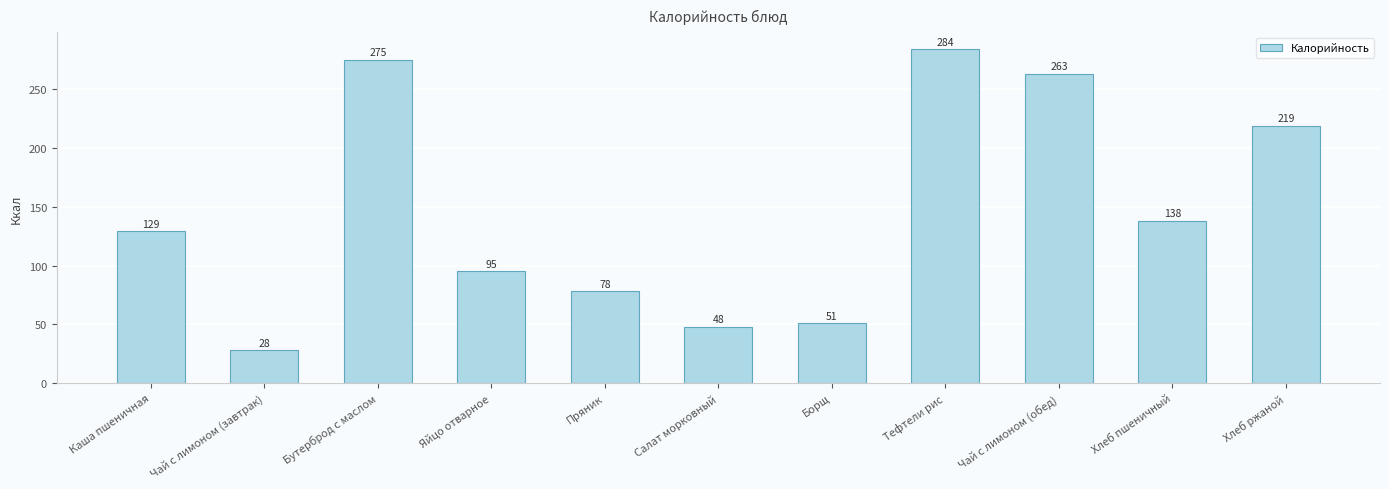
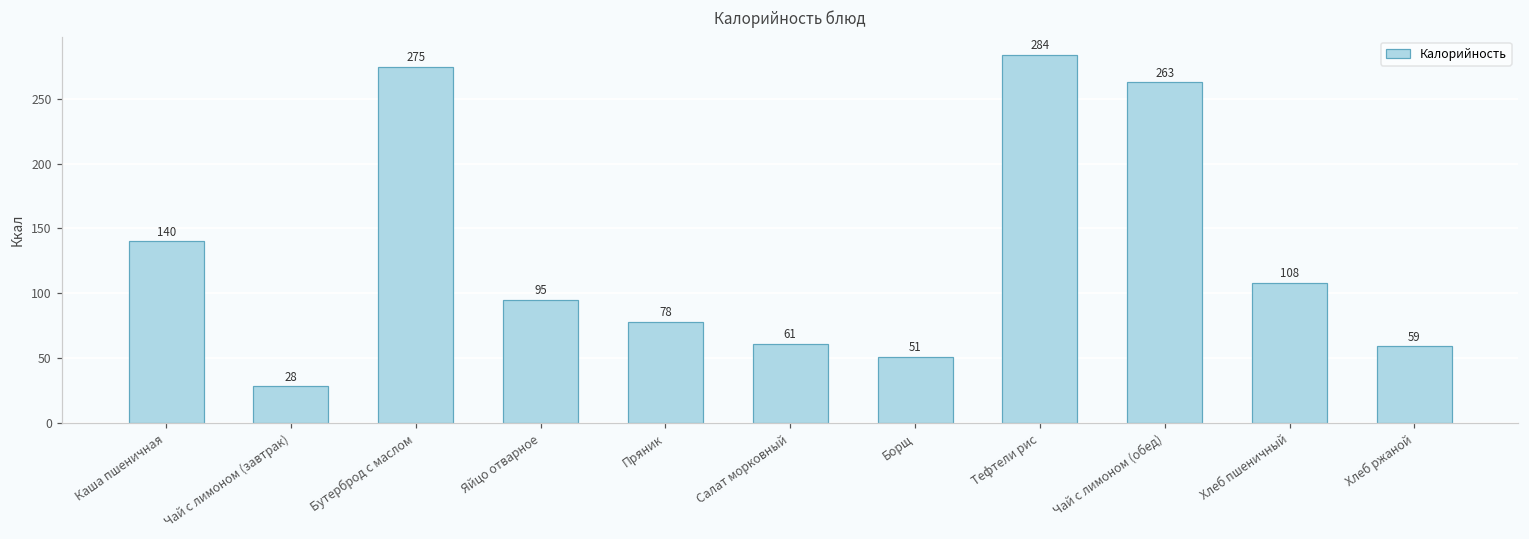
Каша пшеничная: 129 -> 140
Салат морковный: 48 -> 61
Хлеб пшеничный: 138 -> 108
Хлеб ржаной: 219 -> 59
